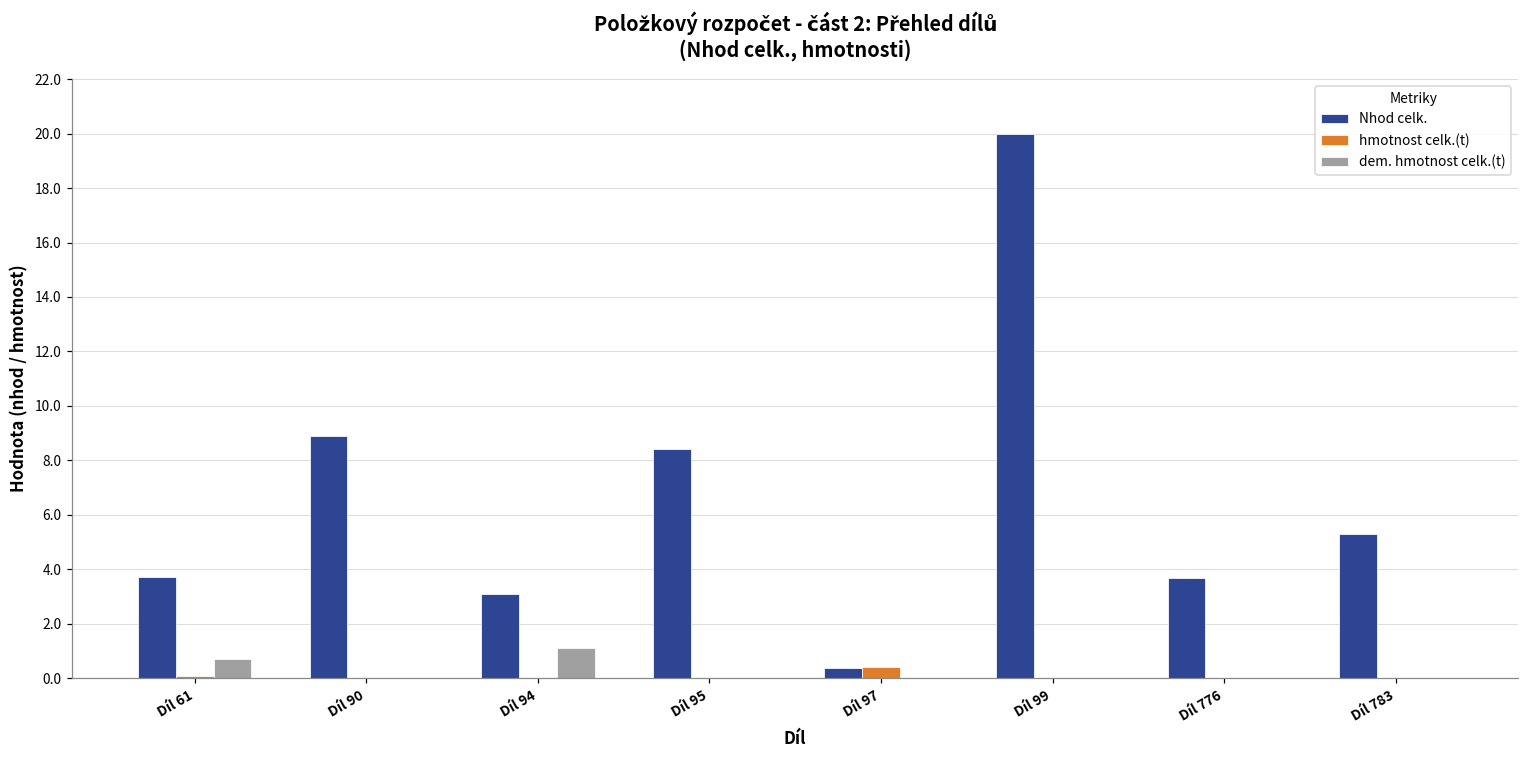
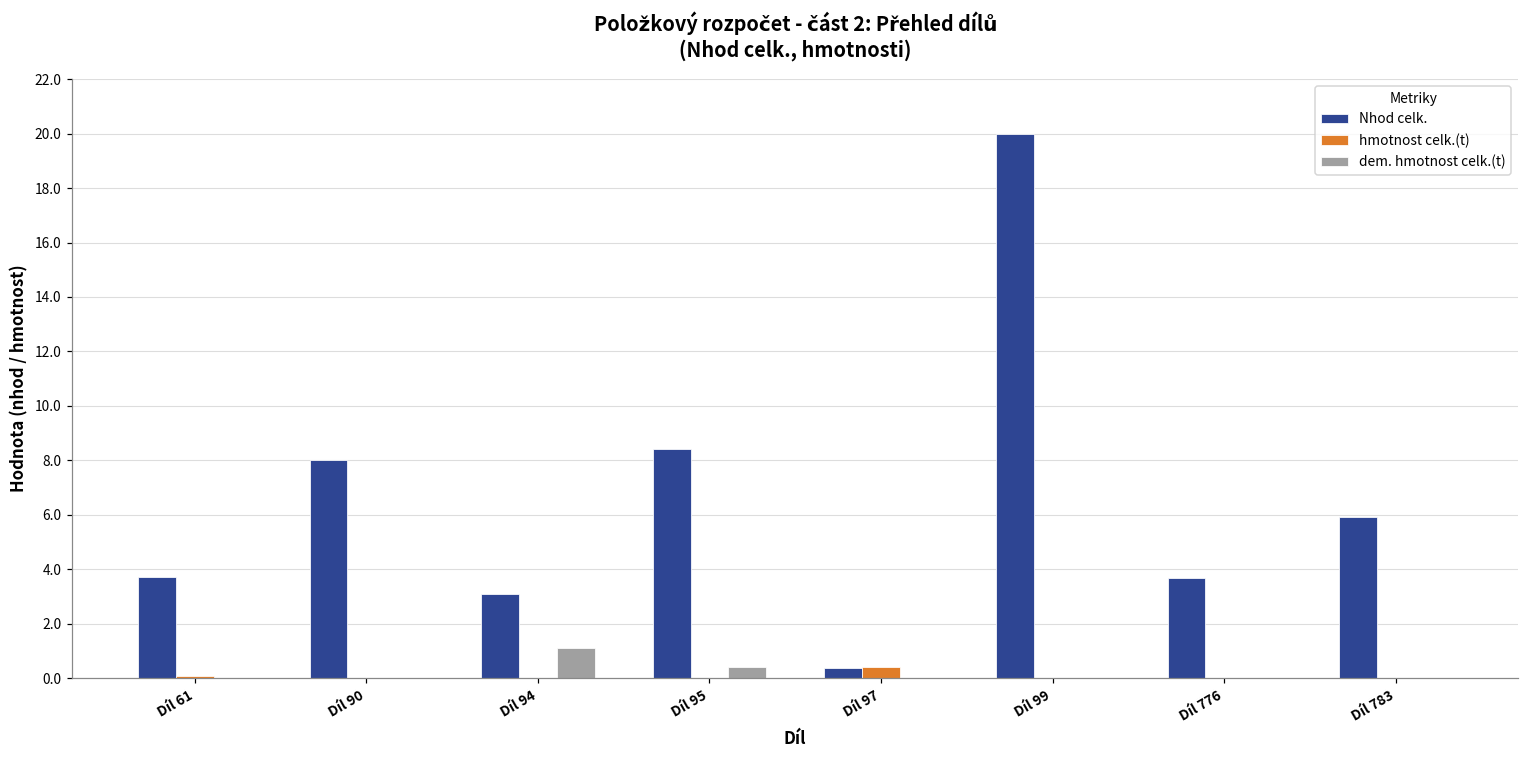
dem. hmotnost celk.(t), Díl 61: 0.7 -> 0.0
Nhod celk., Díl 90: 8.9 -> 8.0
dem. hmotnost celk.(t), Díl 95: 0.0 -> 0.4
Nhod celk., Díl 783: 5.3 -> 5.9
